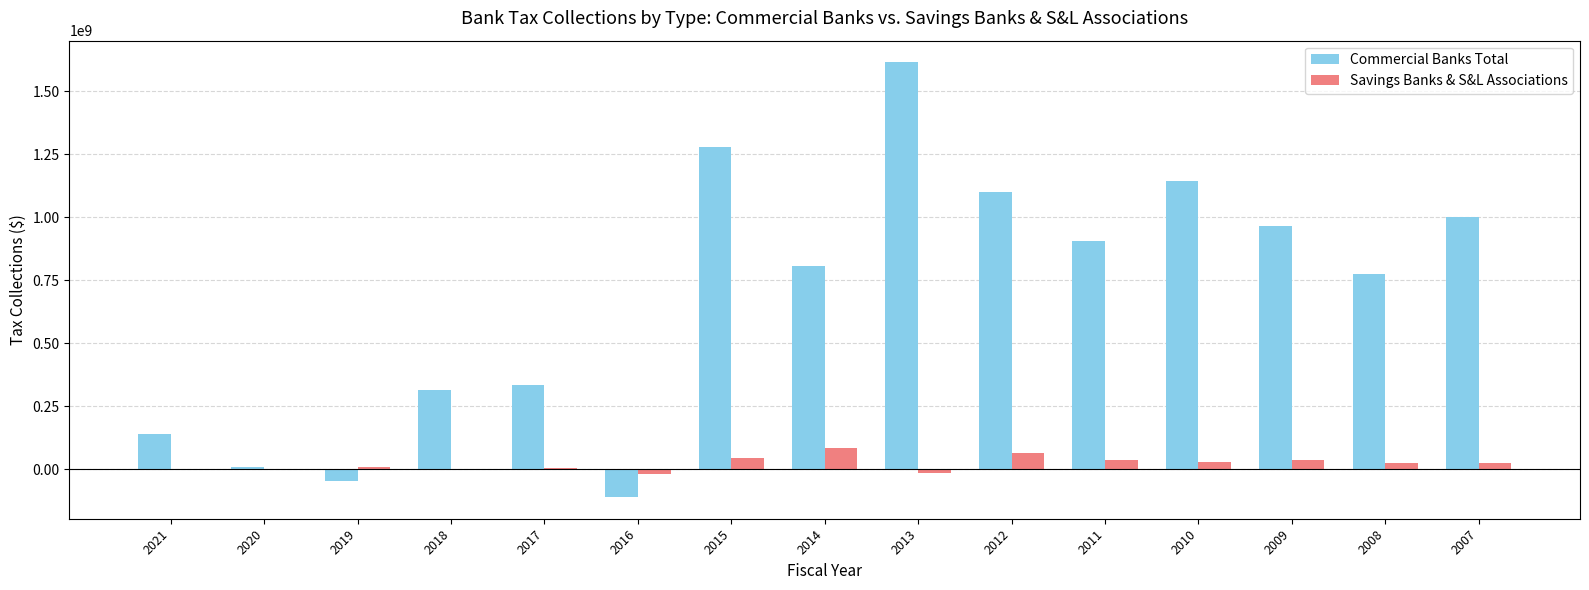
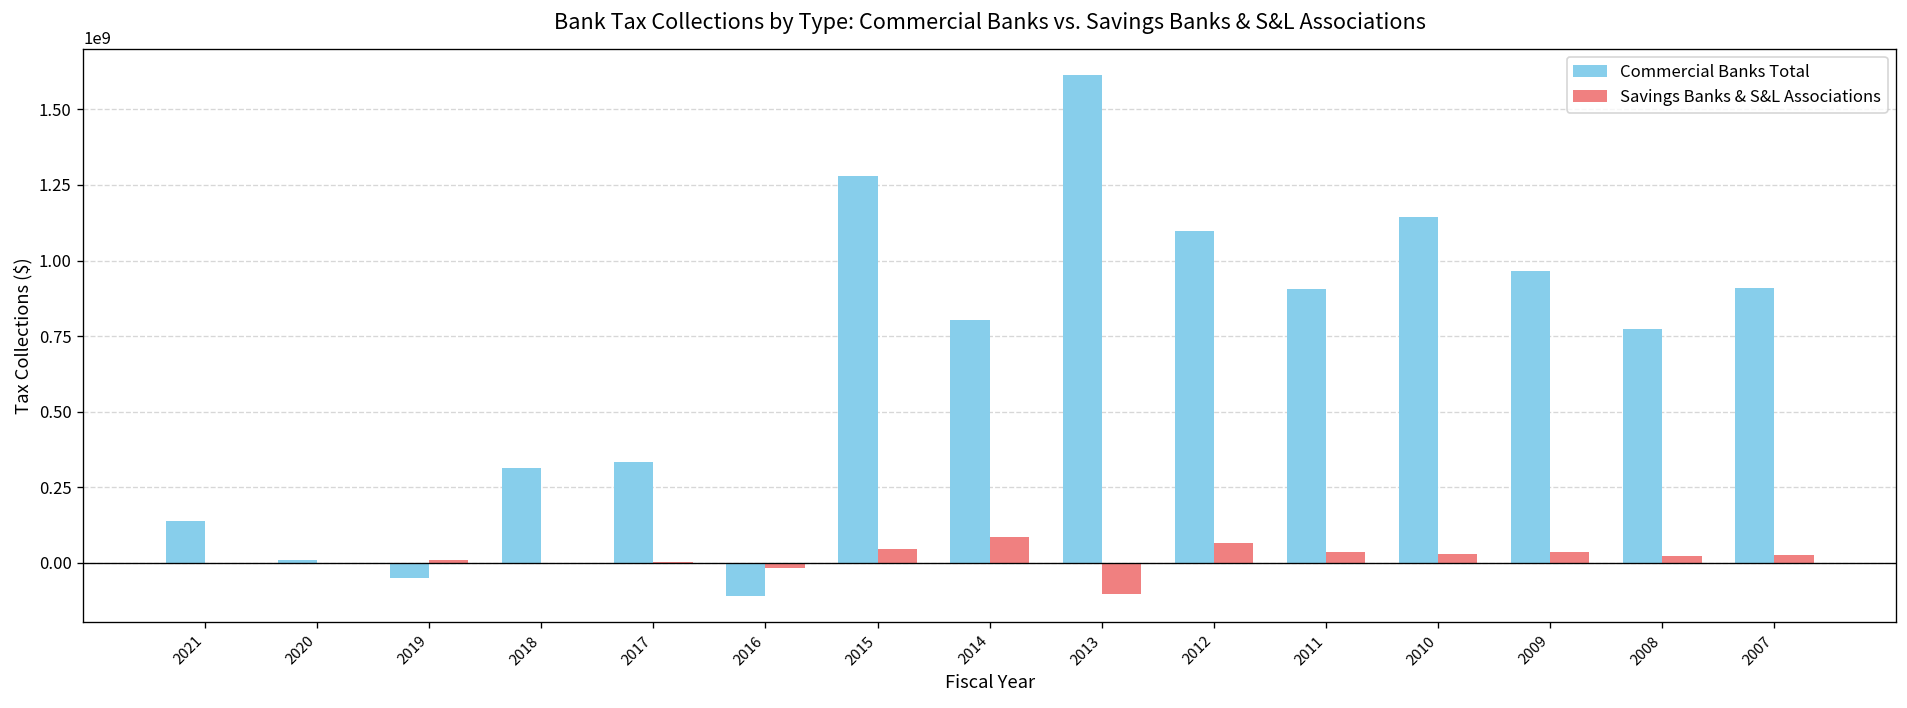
Savings Banks & S&L Associations, 2013: -20000000 -> -100000000
Commercial Banks Total, 2007: 1000000000 -> 910000000
